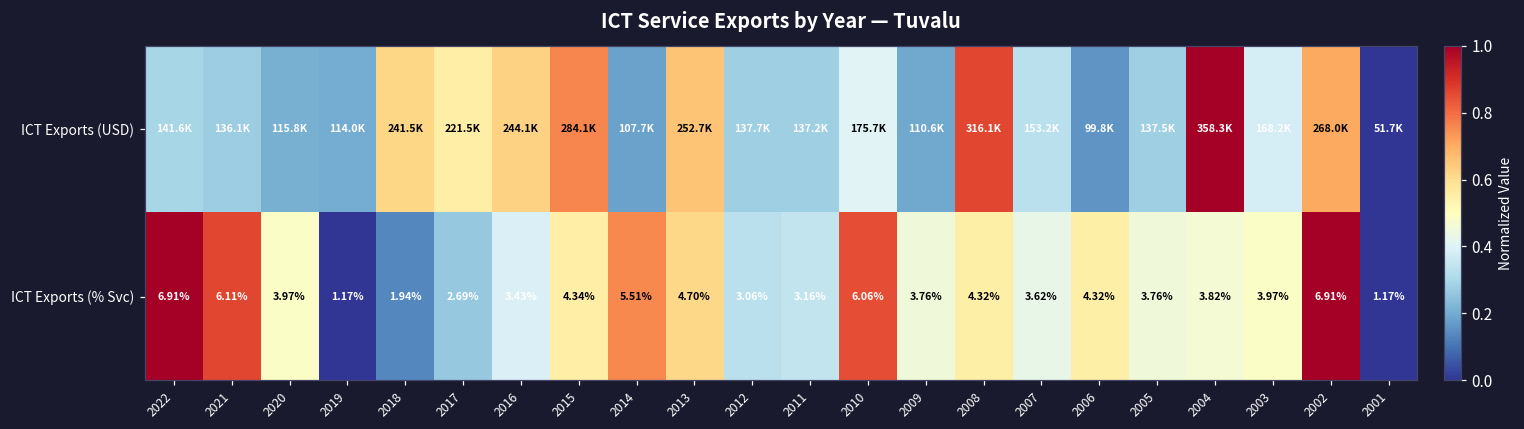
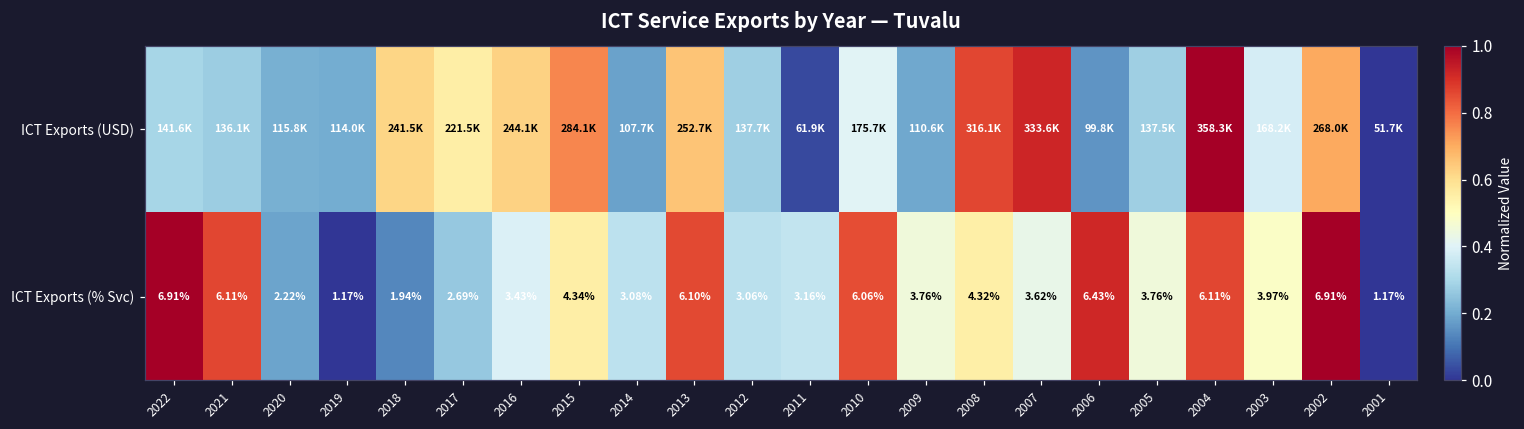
ICT Exports (USD), 2011: 137.2K -> 61.9K
ICT Exports (USD), 2007: 153.2K -> 333.6K
ICT Exports (% Svc), 2020: 3.97% -> 2.22%
ICT Exports (% Svc), 2014: 5.51% -> 3.08%
ICT Exports (% Svc), 2013: 4.70% -> 6.10%
ICT Exports (% Svc), 2006: 4.32% -> 6.43%
ICT Exports (% Svc), 2004: 3.82% -> 6.11%
